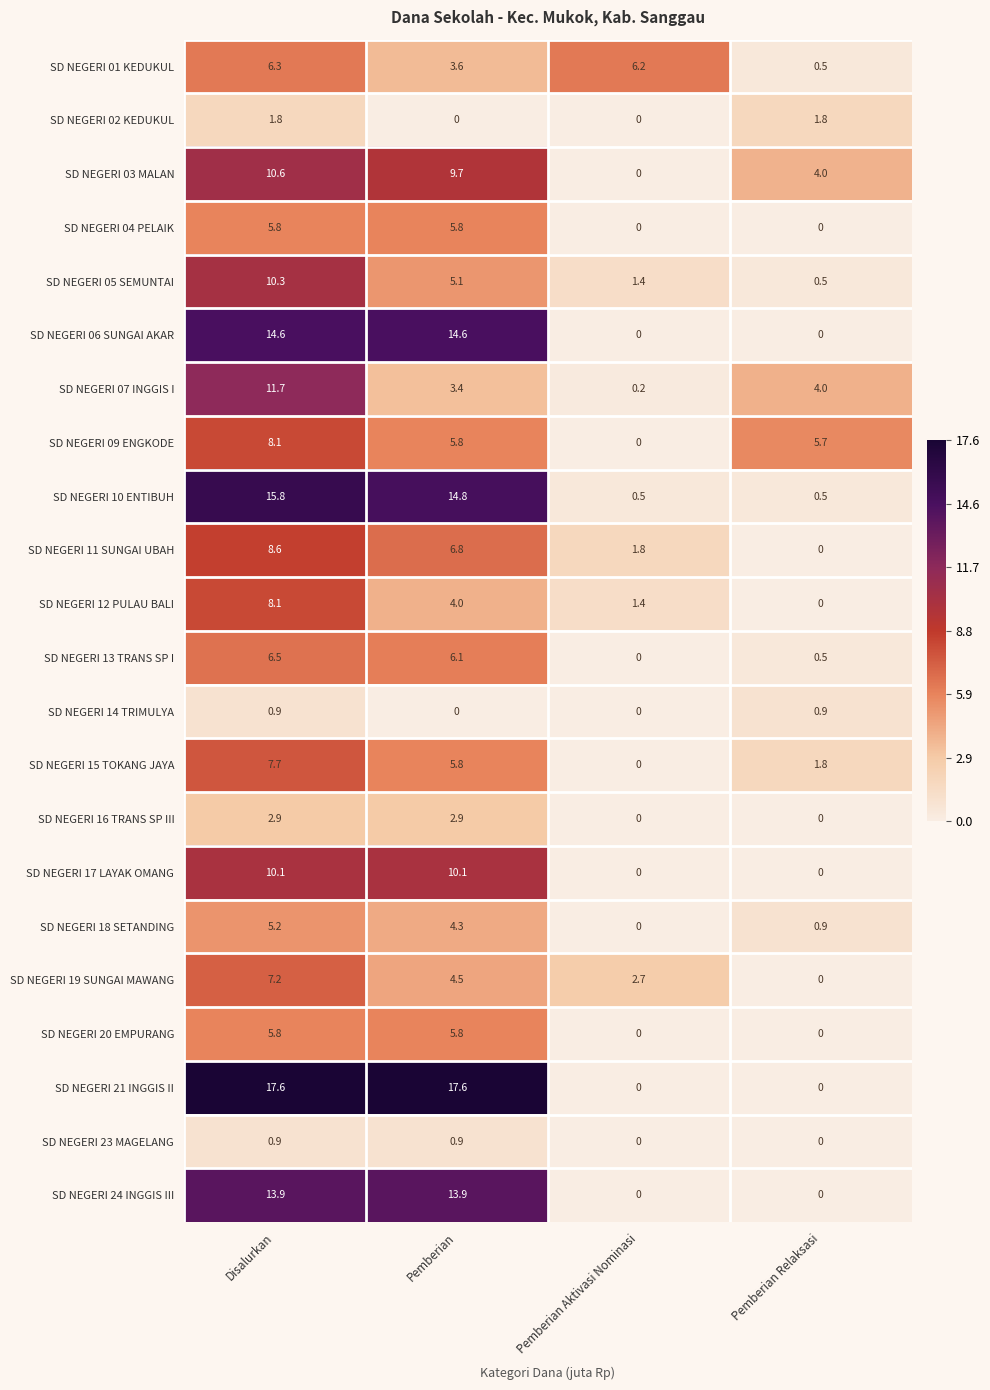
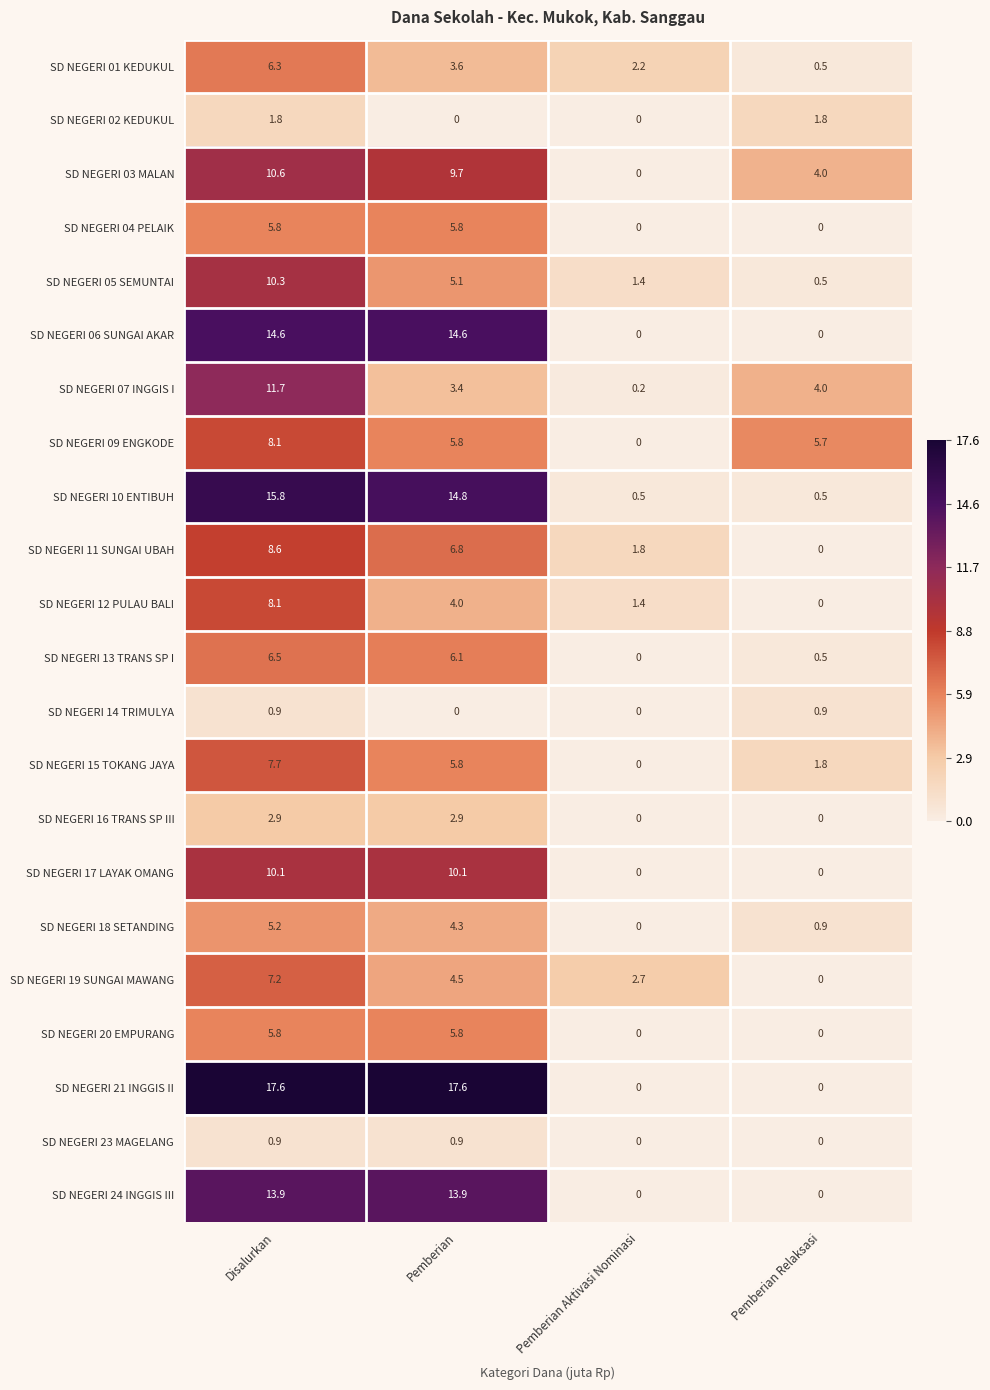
SD NEGERI 01 KEDUKUL, Pemberian Aktivasi Nominasi: 6.2 -> 2.2
